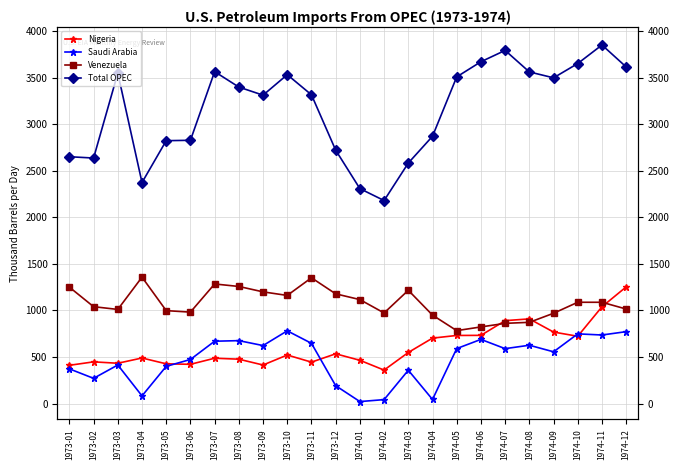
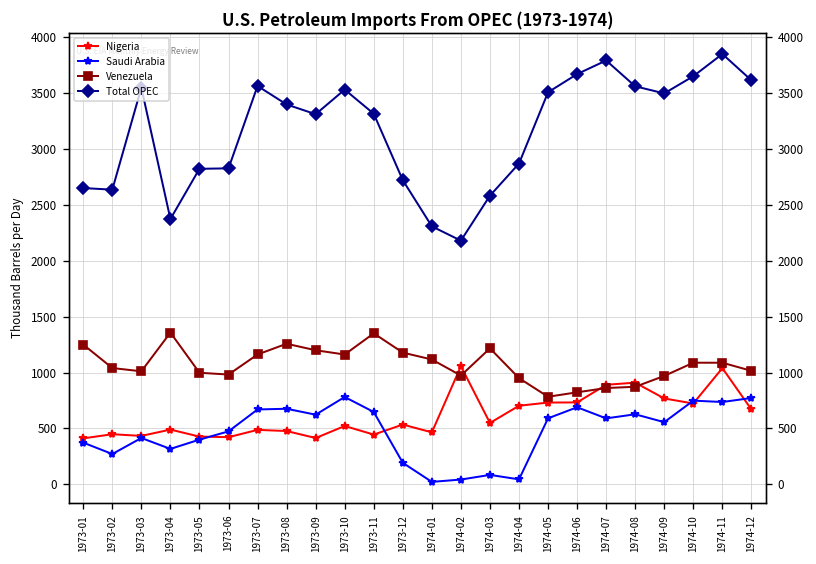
Saudi Arabia, 1973-04: 100 -> 300
Venezuela, 1973-07: 1300 -> 1200
Nigeria, 1974-02: 400 -> 1100
Saudi Arabia, 1974-03: 400 -> 100
Nigeria, 1974-12: 1300 -> 700
